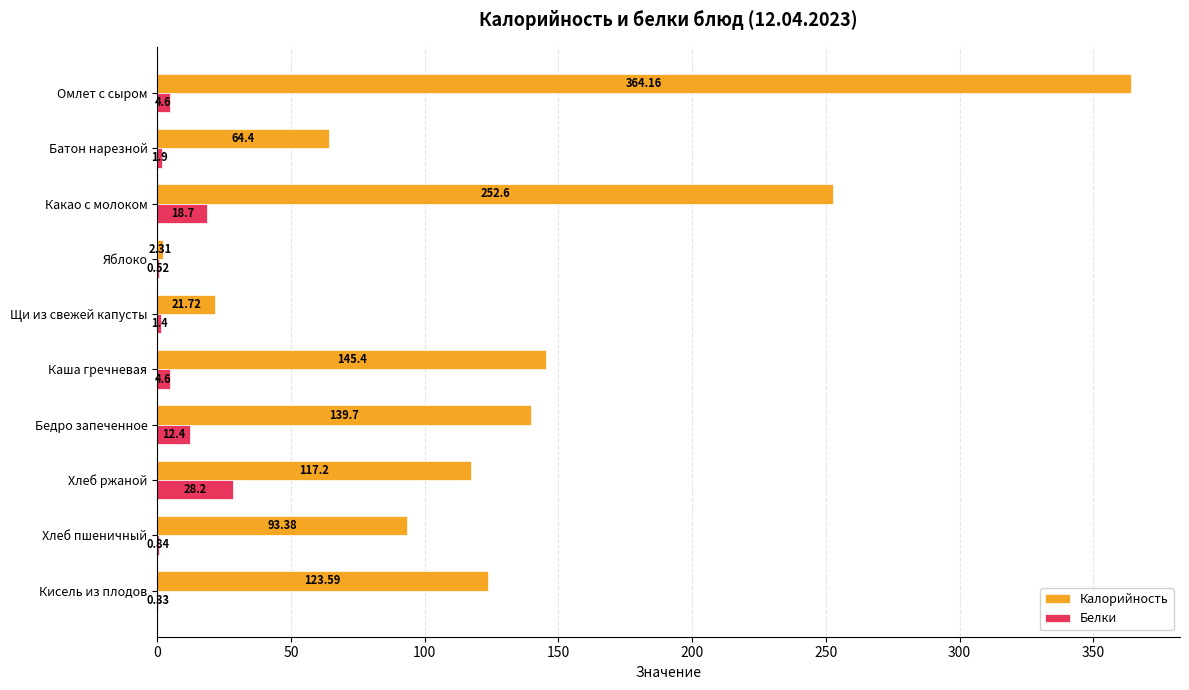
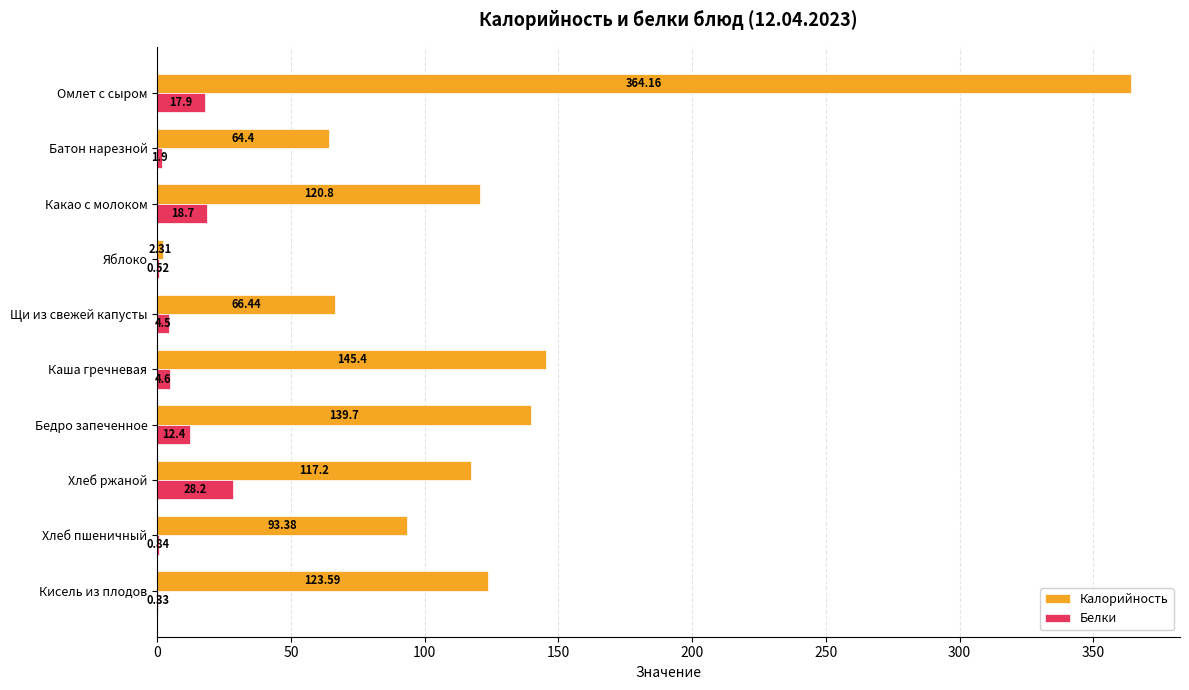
Белки, Омлет с сыром: 4.6 -> 17.9
Калорийность, Какао с молоком: 252.6 -> 120.8
Калорийность, Щи из свежей капусты: 21.72 -> 66.44
Белки, Щи из свежей капусты: 1.4 -> 4.5
